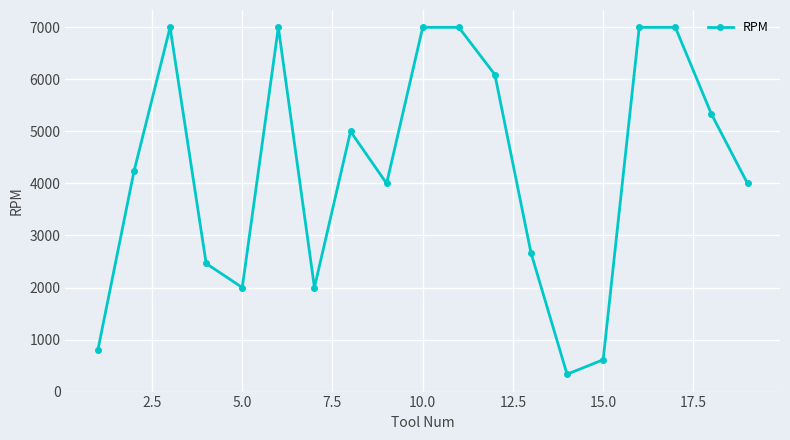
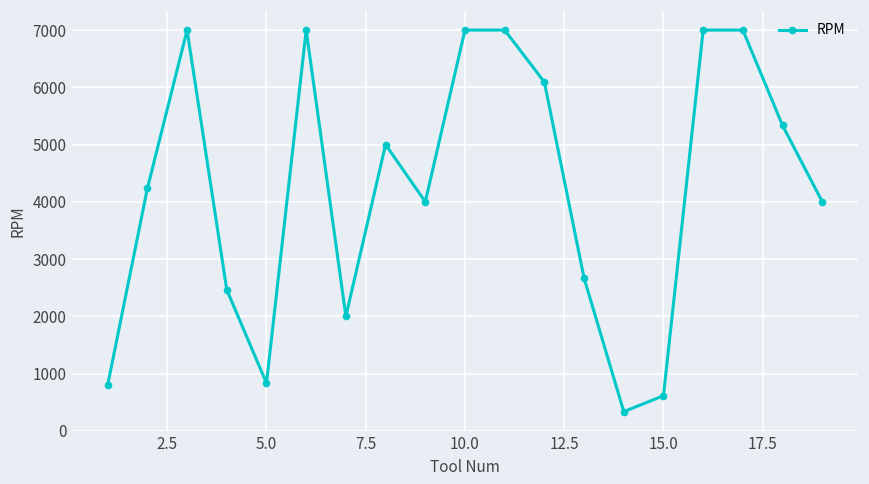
5.0: 2000 -> 800
